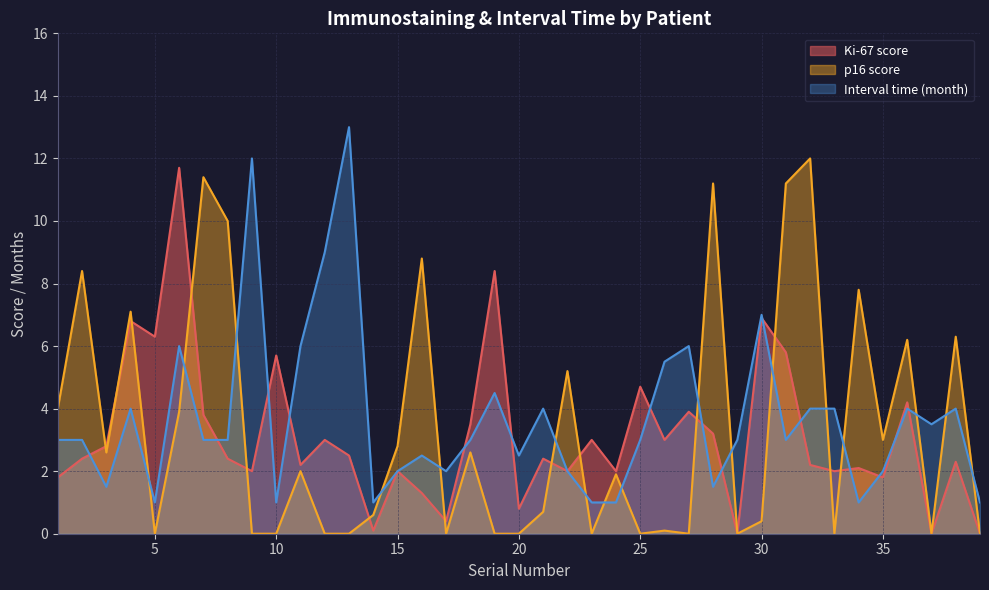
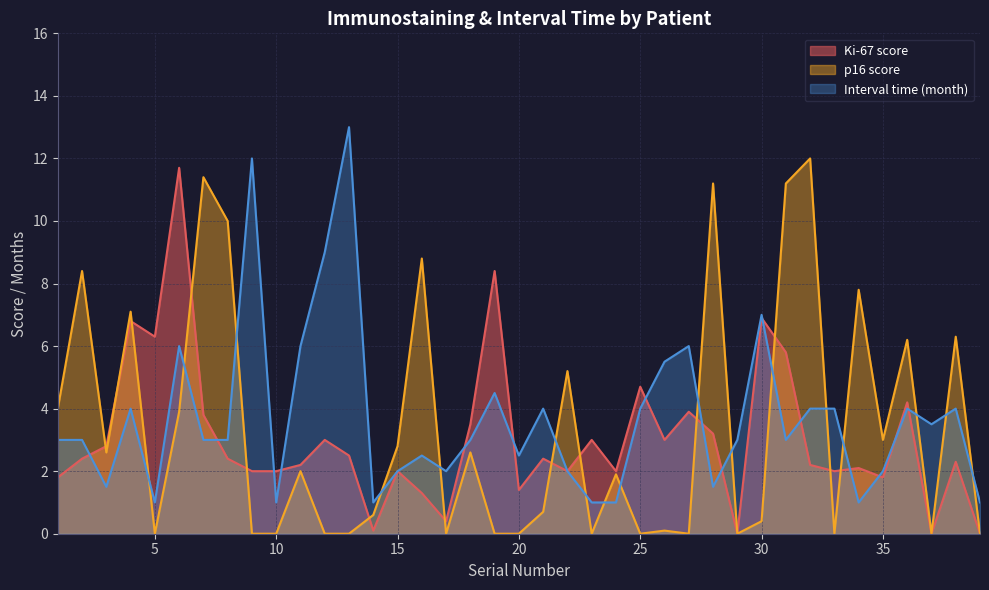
Ki-67 score, 10: 5.7 -> 2.0
Ki-67 score, 20: 0.8 -> 1.4
Interval time (month), 25: 3 -> 4
